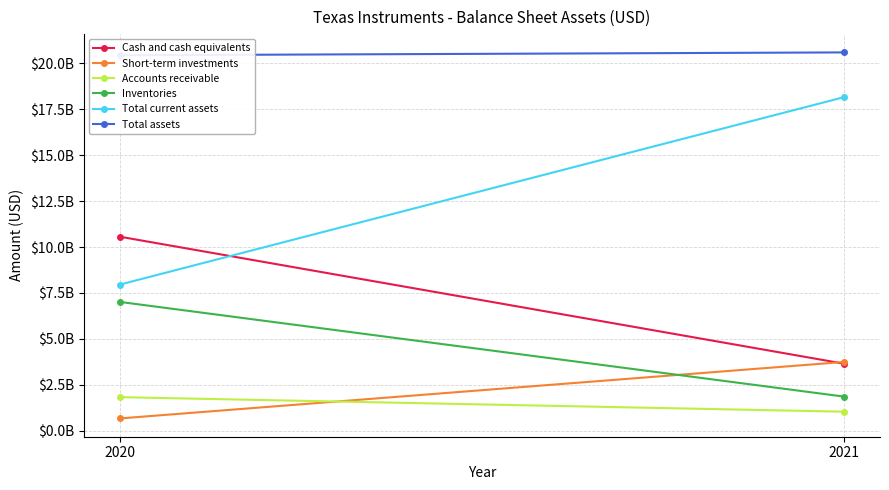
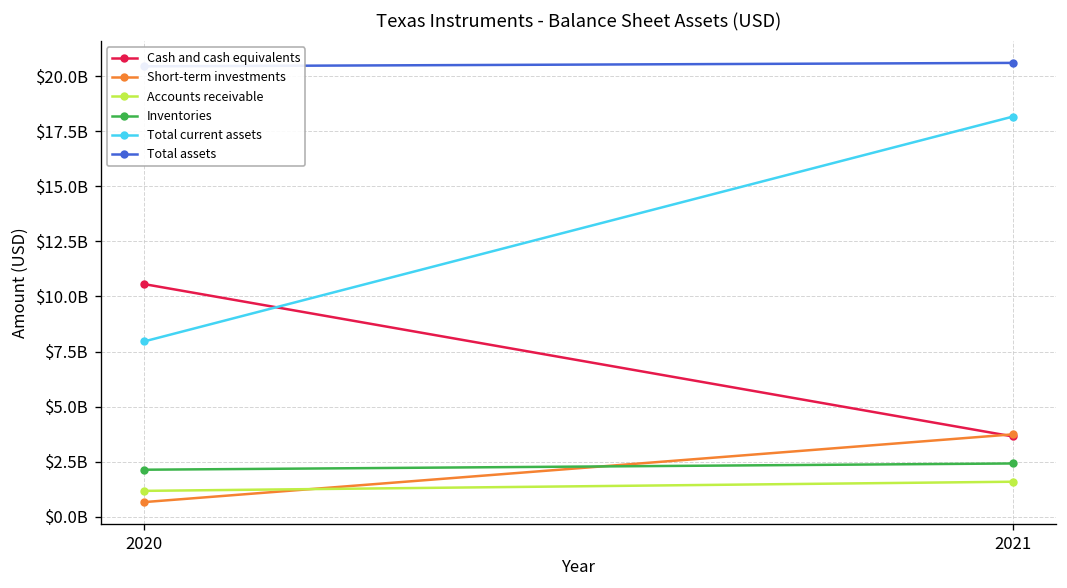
Accounts receivable, 2020: $1800000000 -> $1200000000
Inventories, 2020: $7000000000 -> $2100000000
Accounts receivable, 2021: $1000000000 -> $1600000000
Inventories, 2021: $1900000000 -> $2400000000
